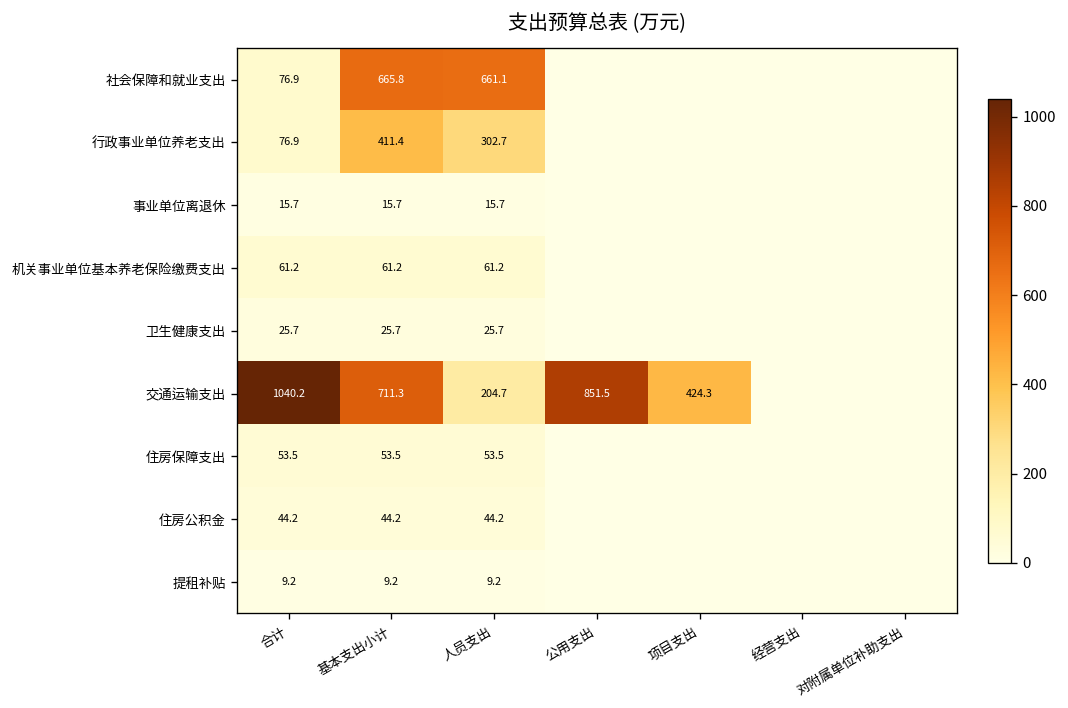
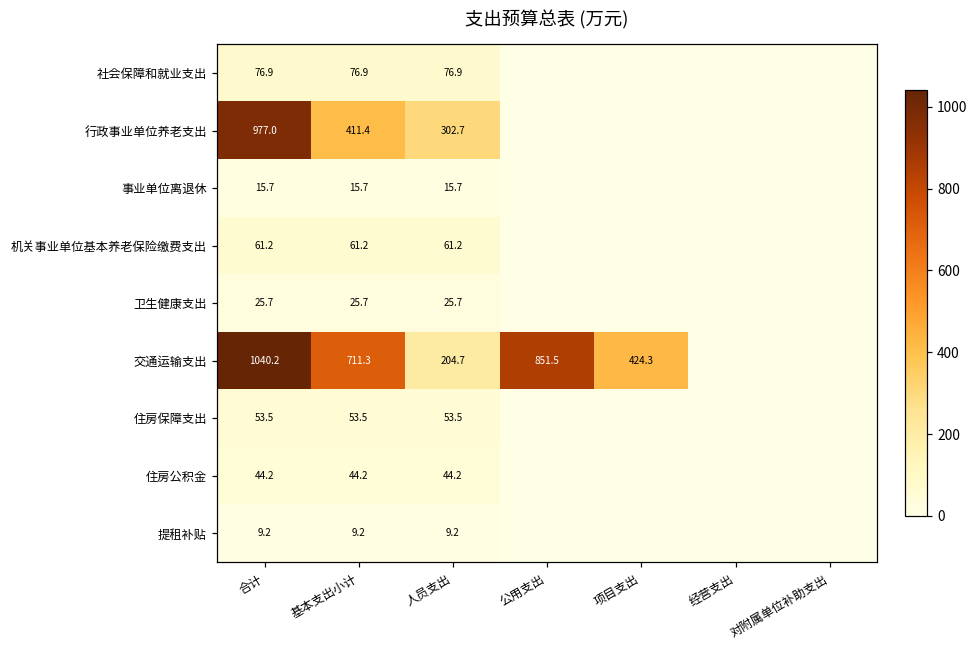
社会保障和就业支出, 基本支出小计: 665.8 -> 76.9
社会保障和就业支出, 人员支出: 661.1 -> 76.9
行政事业单位养老支出, 合计: 76.9 -> 977.0
